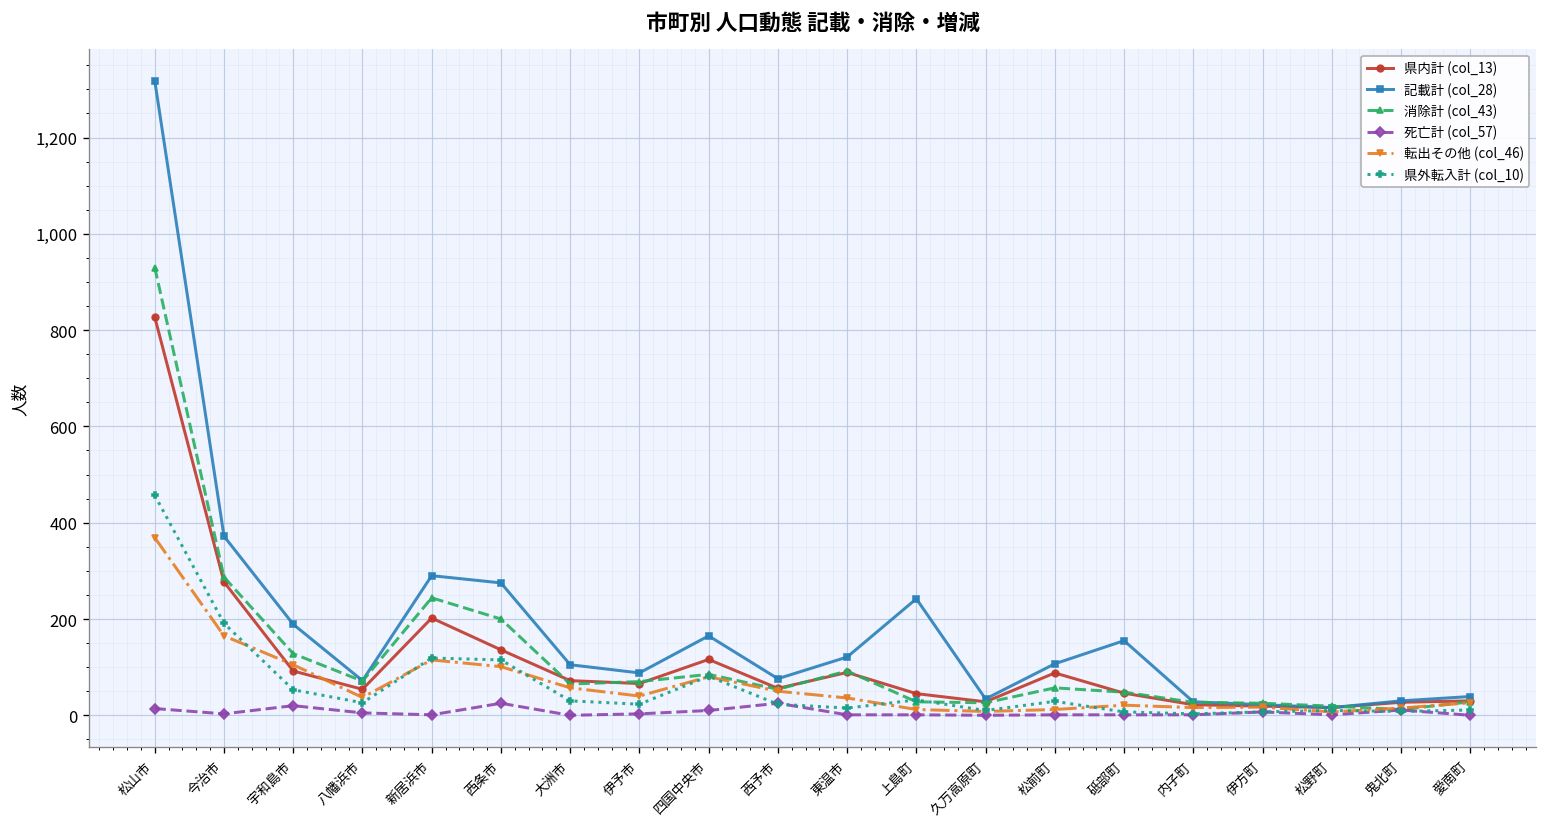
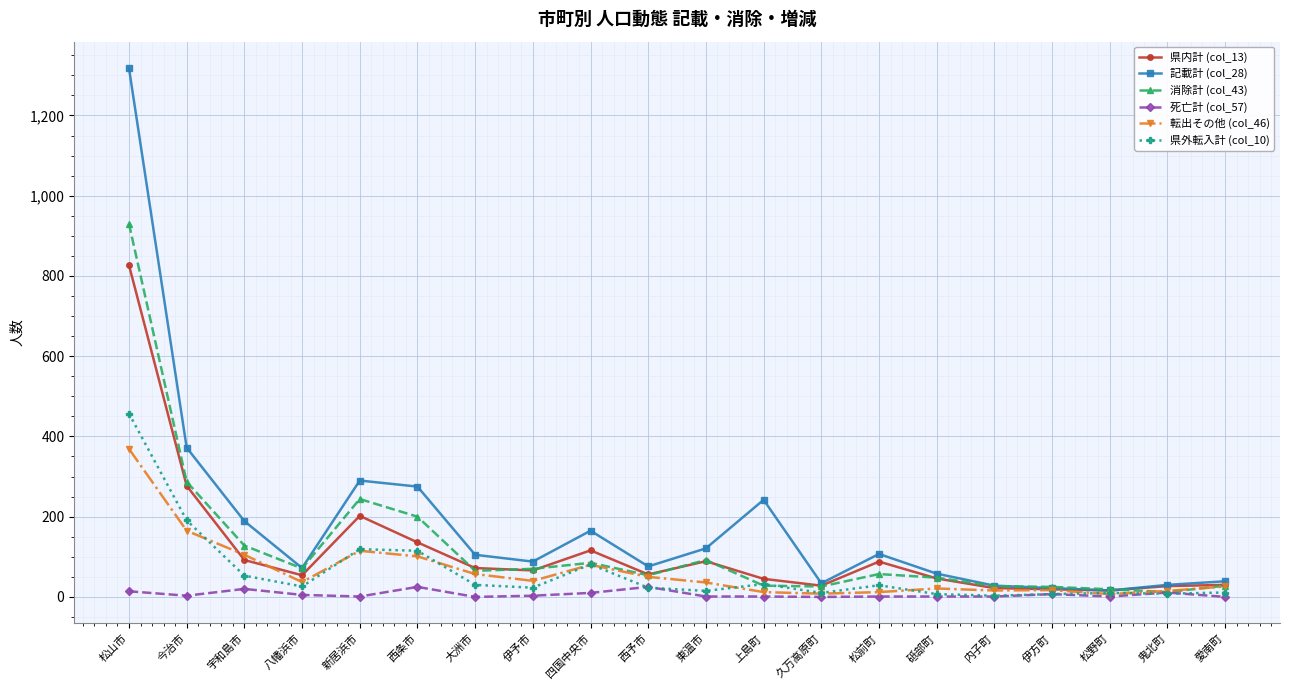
記載計 (col_28), 砥部町: 160 -> 60
